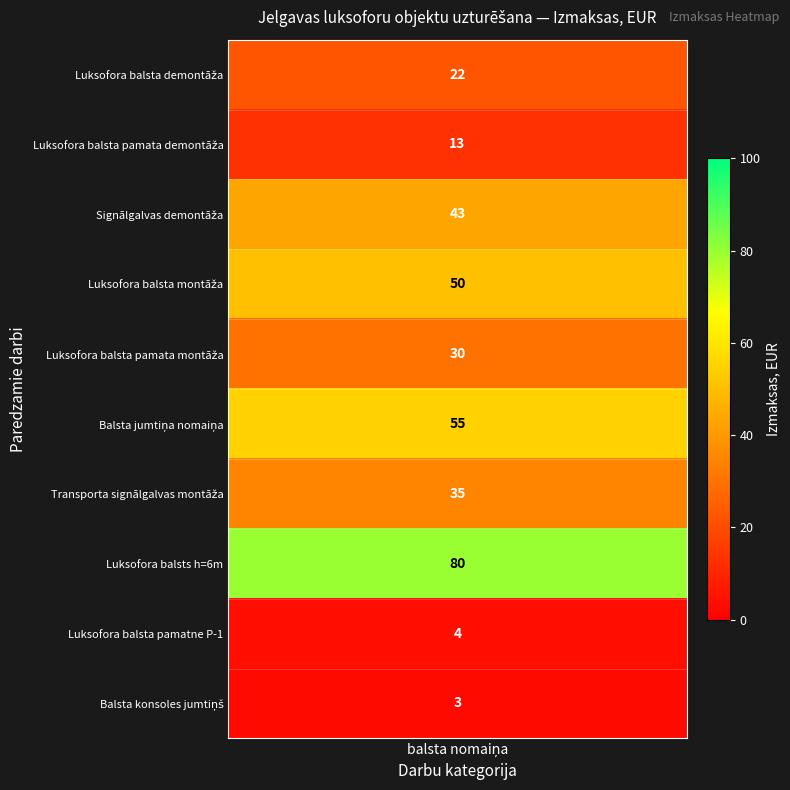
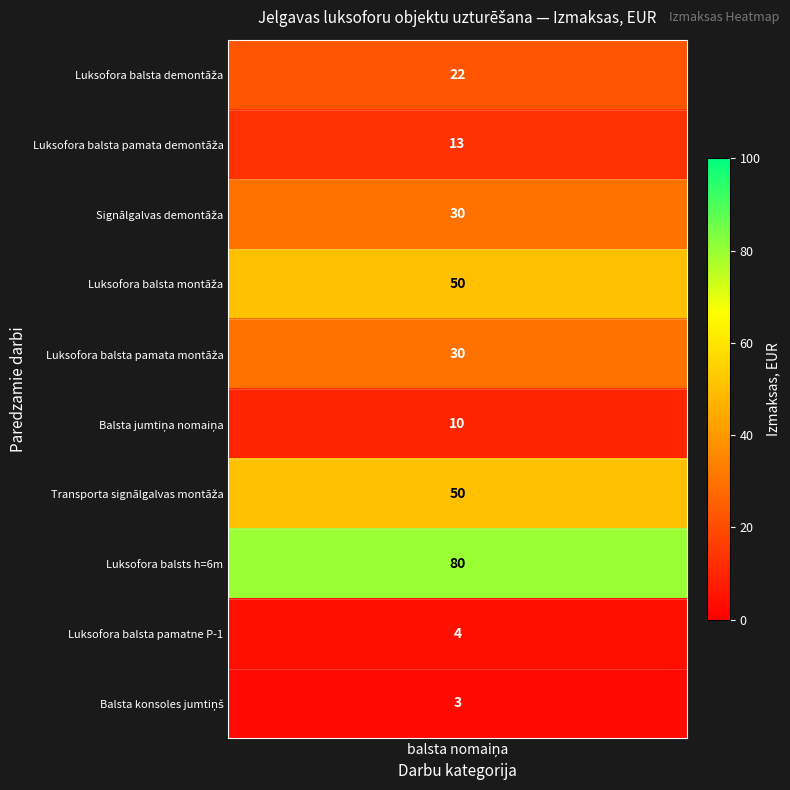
Signālgalvas demontāža, balsta nomaiņa: 43 -> 30
Balsta jumtiņa nomaiņa, balsta nomaiņa: 55 -> 10
Transporta signālgalvas montāža, balsta nomaiņa: 35 -> 50
